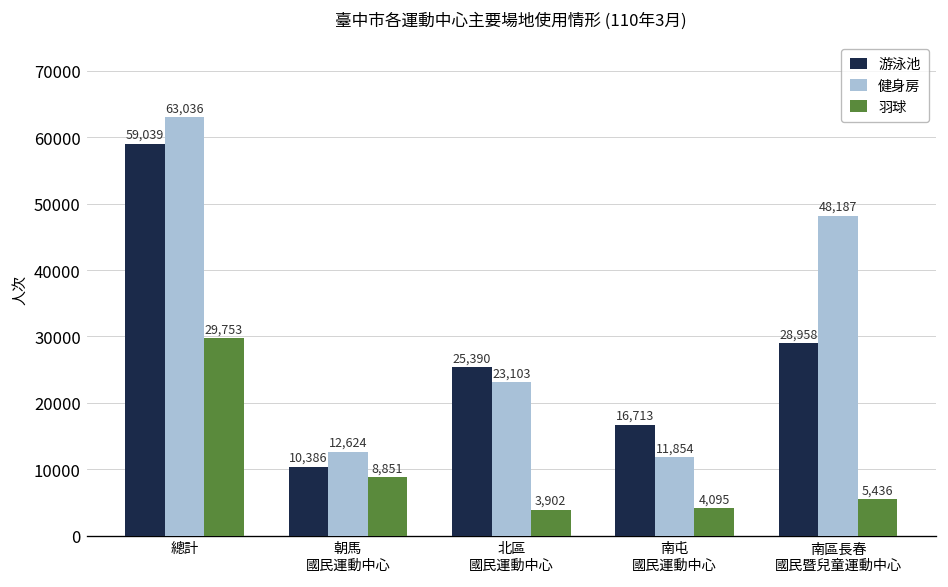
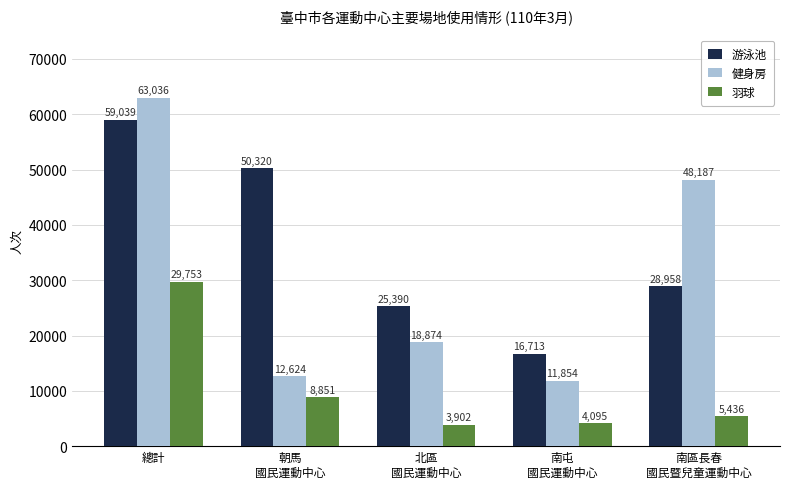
游泳池, 朝馬 國民運動中心: 10,386 -> 50,320
健身房, 北區 國民運動中心: 23,103 -> 18,874
